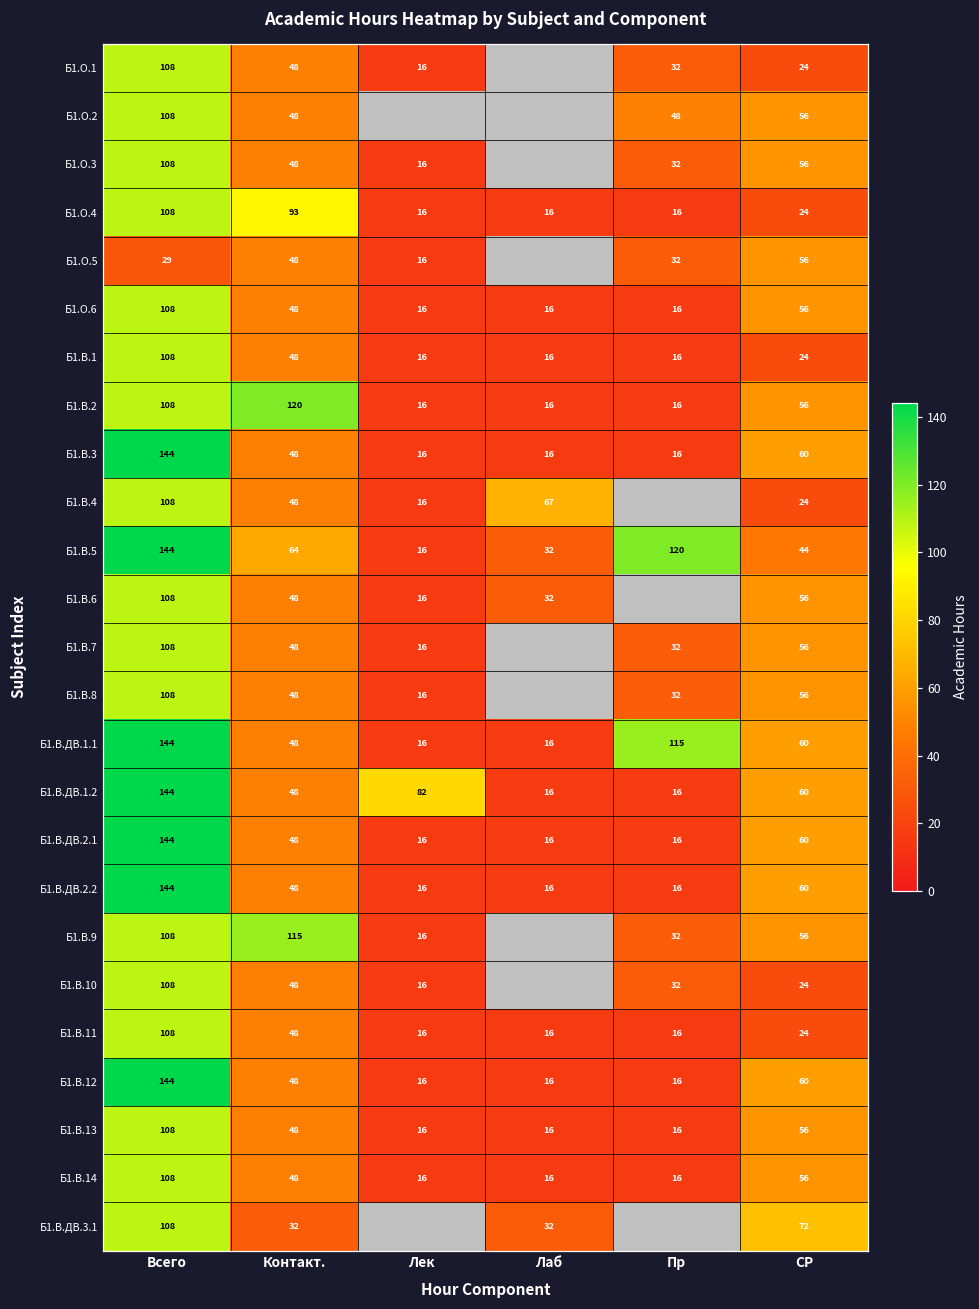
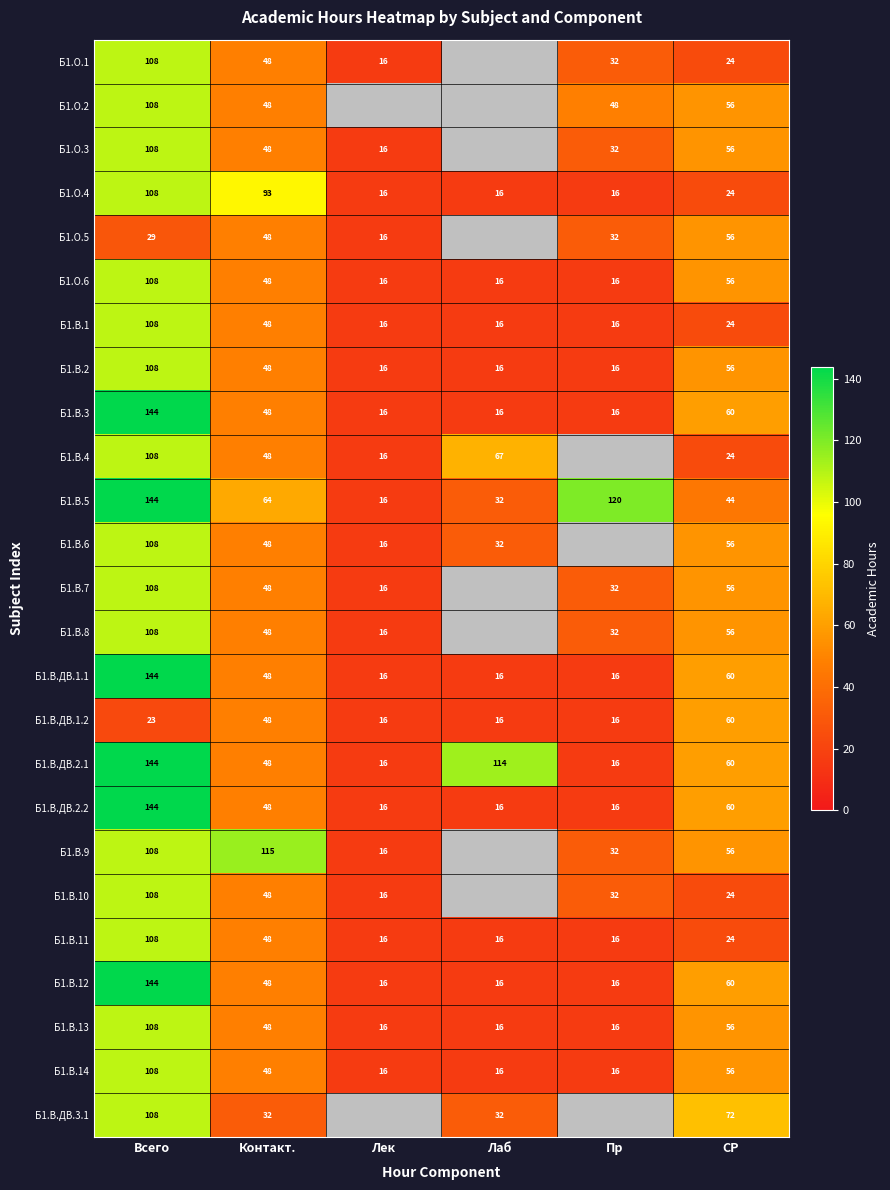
Б1.В.2, Контакт.: 120 -> 48
Б1.В.ДВ.1.1, Пр: 115 -> 16
Б1.В.ДВ.1.2, Всего: 144 -> 23
Б1.В.ДВ.1.2, Лек: 82 -> 16
Б1.В.ДВ.2.1, Лаб: 16 -> 114
